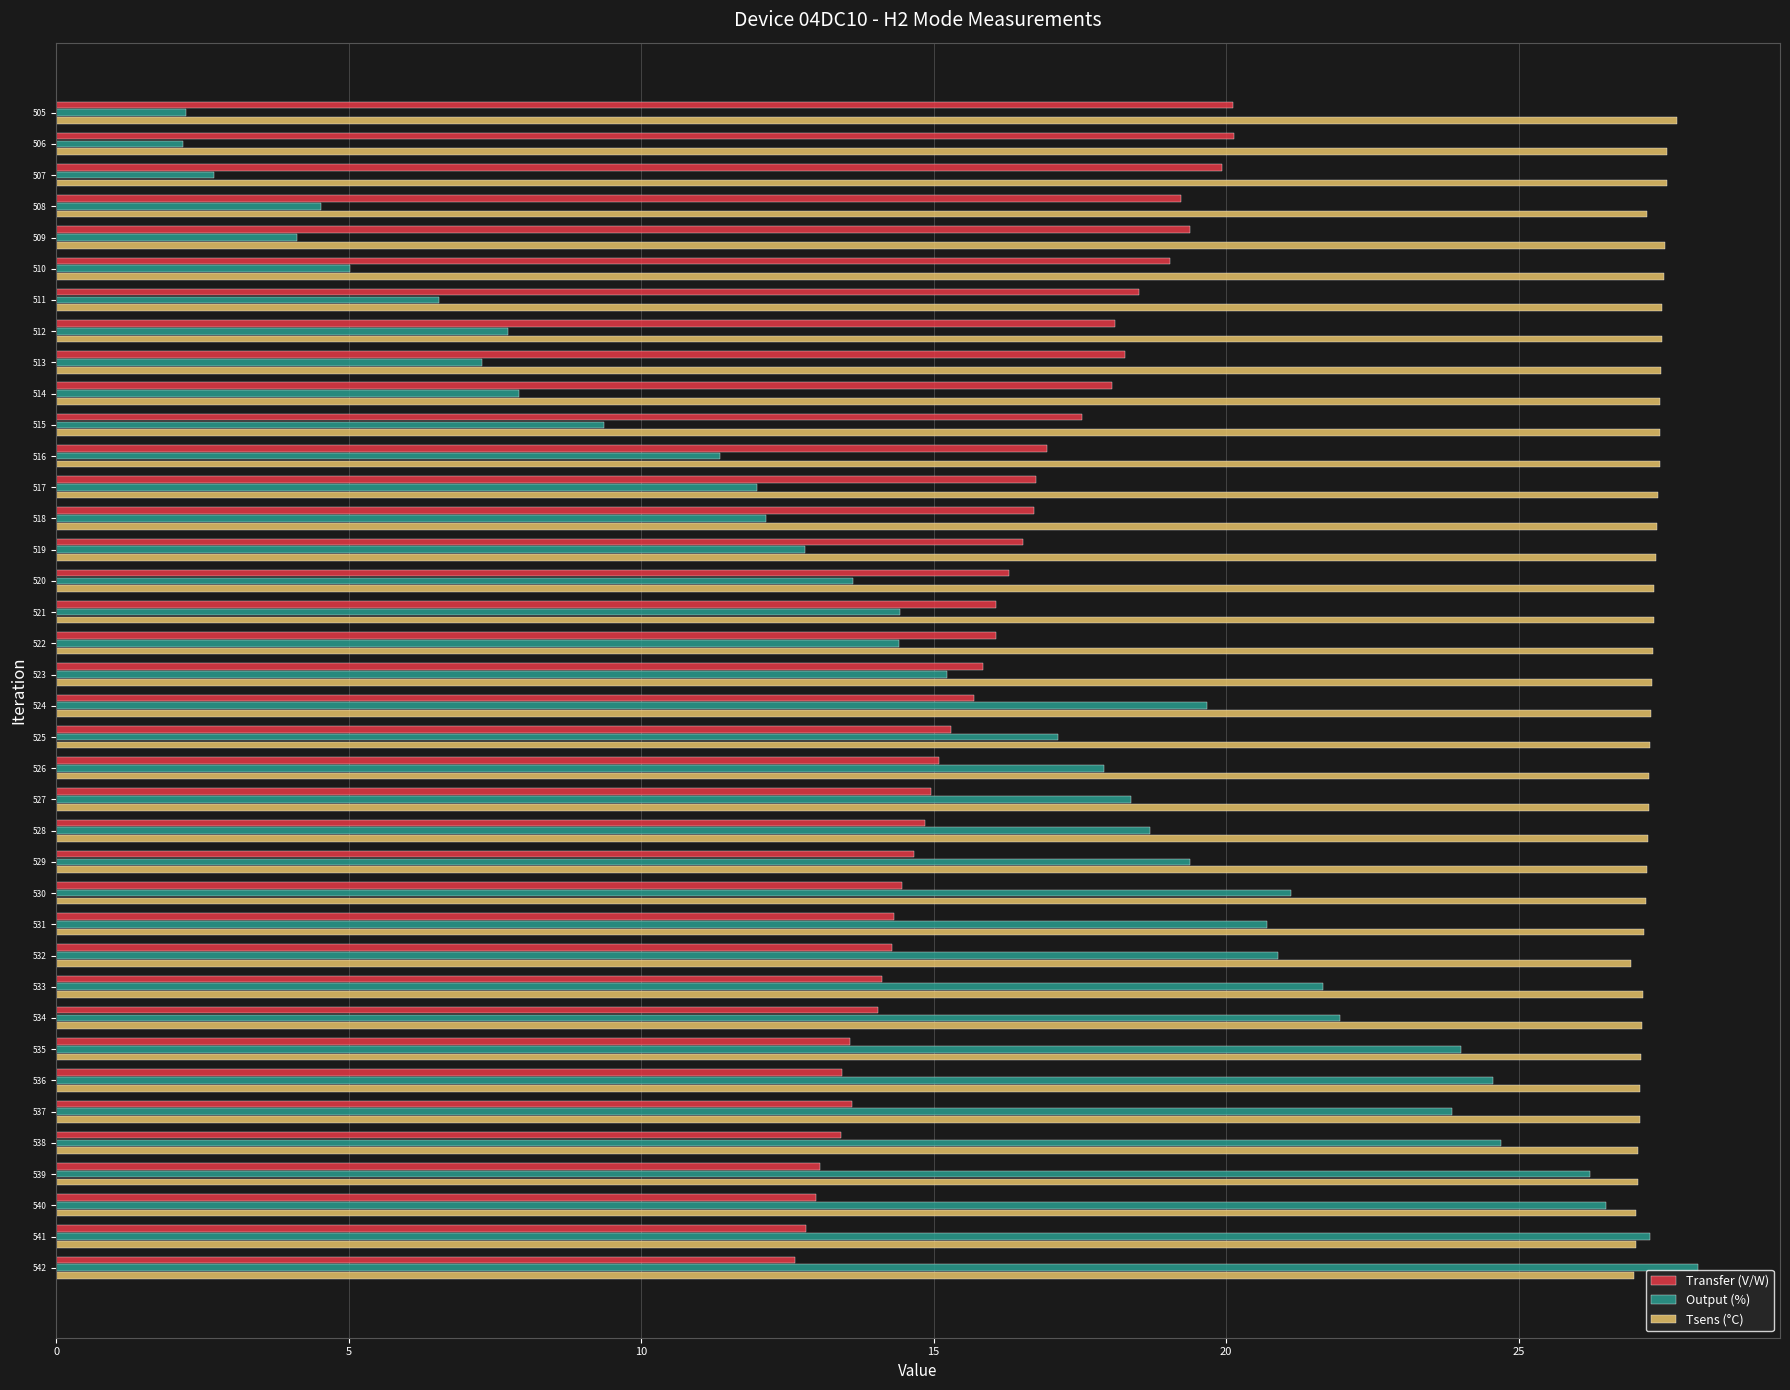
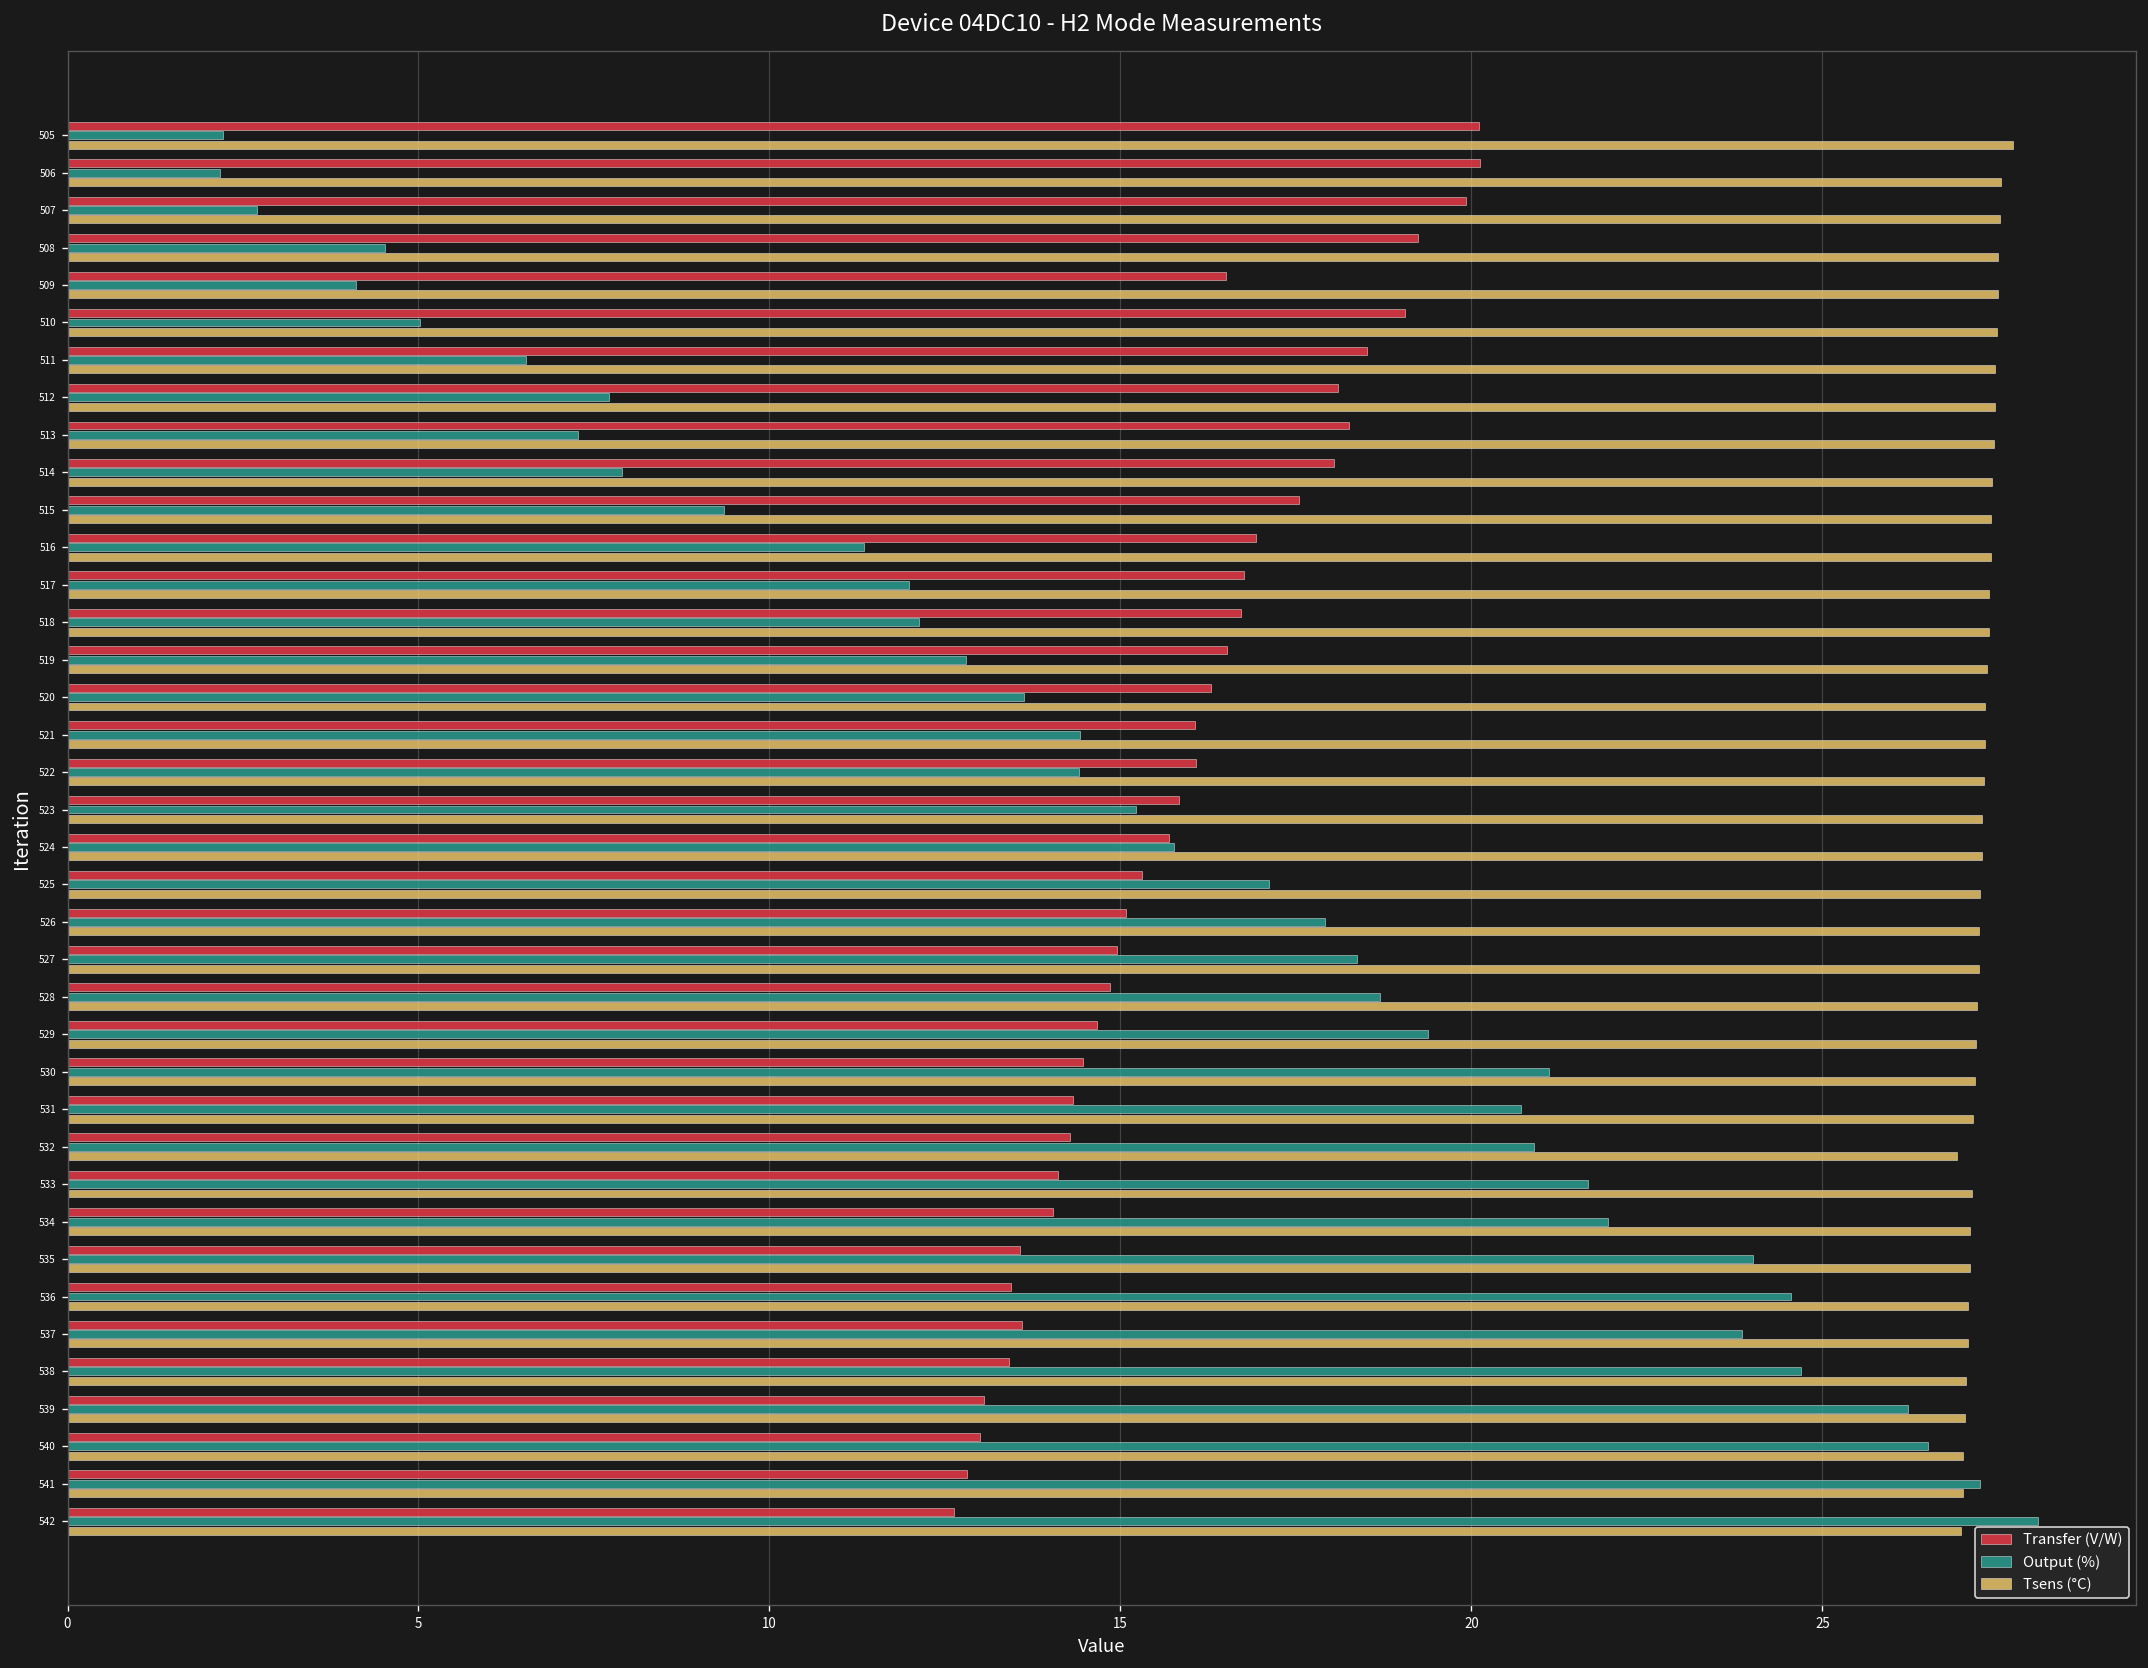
Tsens (°C), 508: 27.2 -> 27.5
Transfer (V/W), 509: 19.4 -> 16.5
Output (%), 524: 19.7 -> 15.8
